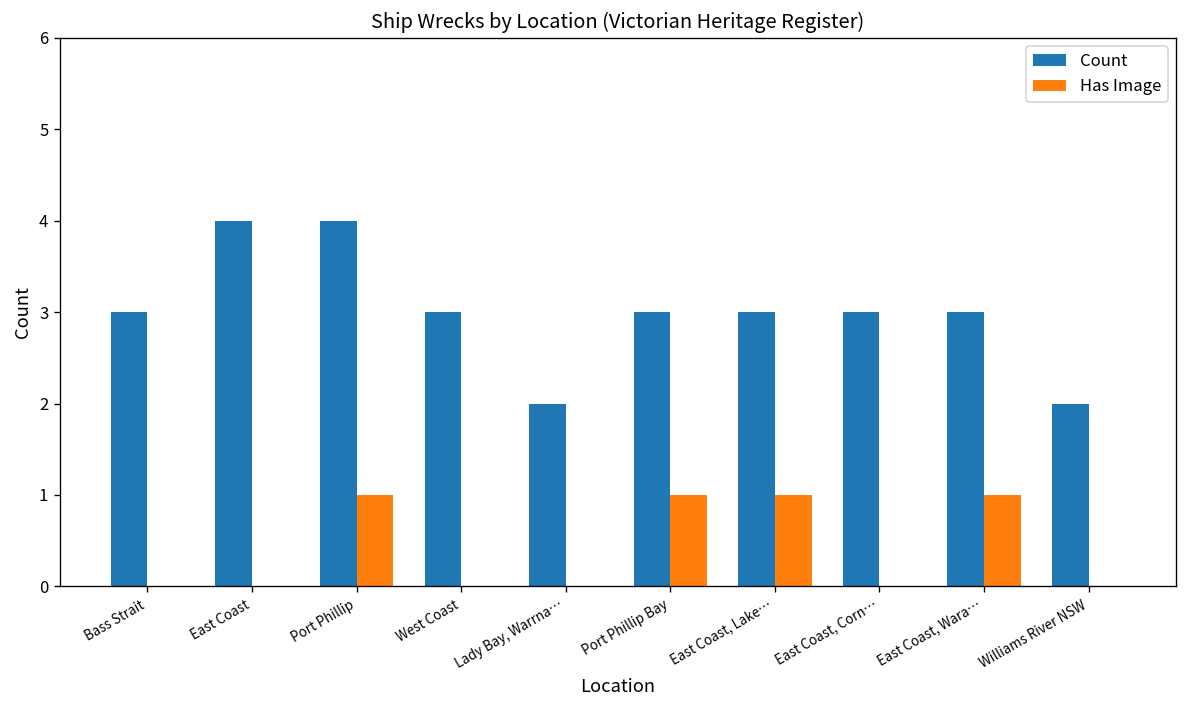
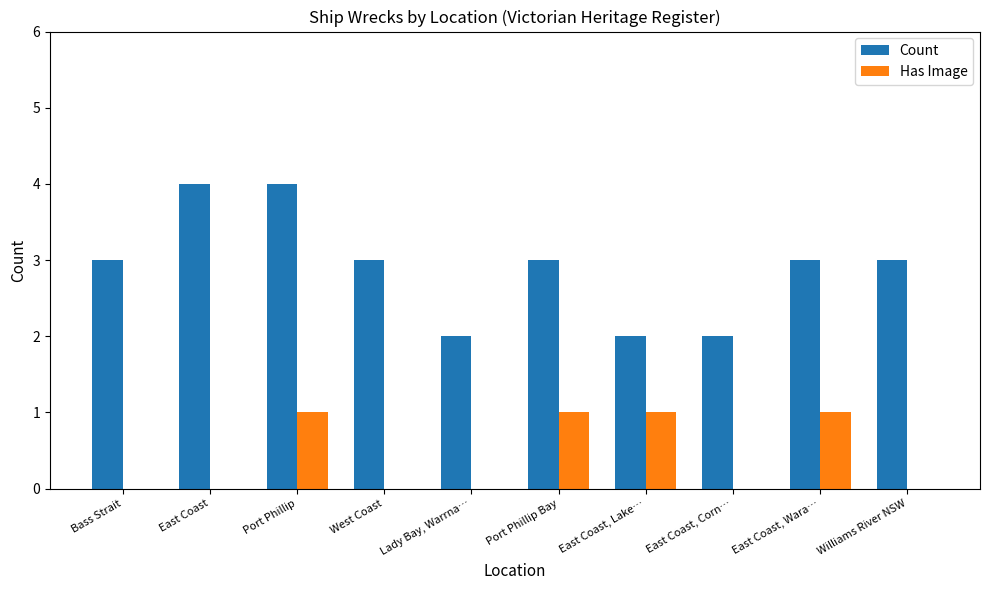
Count, East Coast, Lake…: 3 -> 2
Count, East Coast, Corn…: 3 -> 2
Count, Williams River NSW: 2 -> 3
